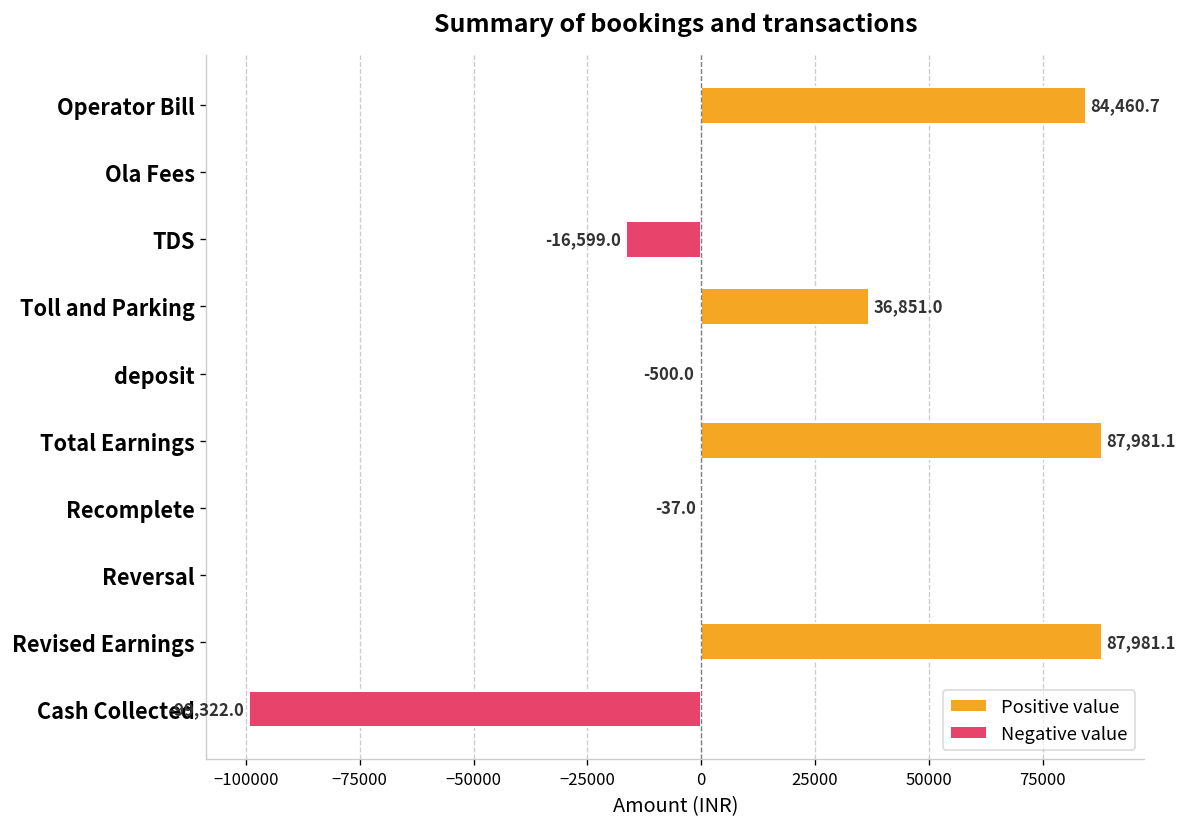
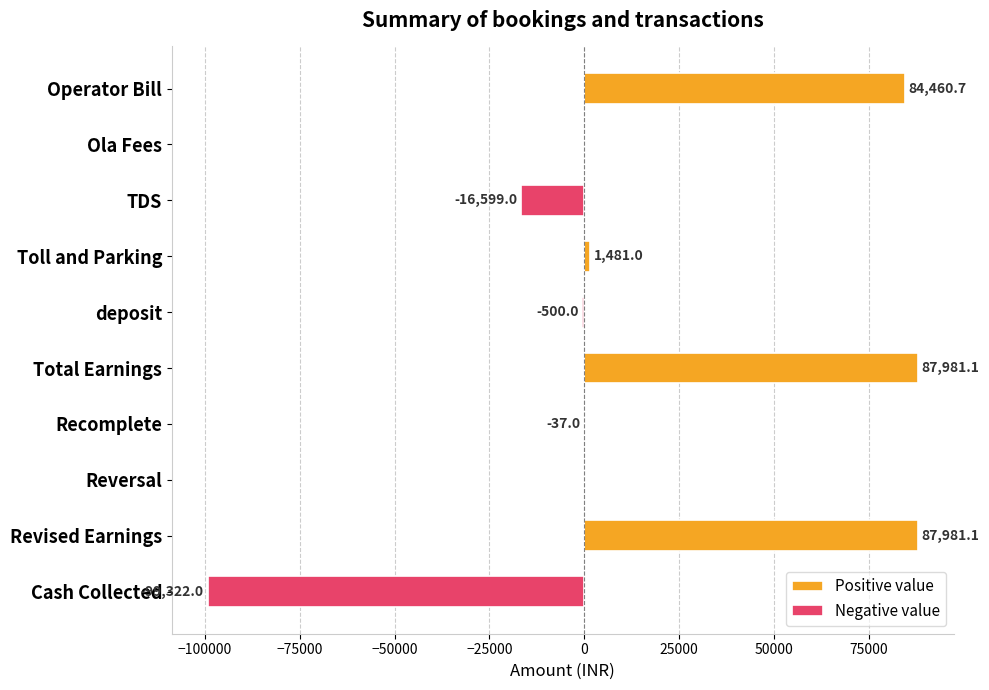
Positive value, Toll and Parking: 36,851.0 -> 1,481.0
